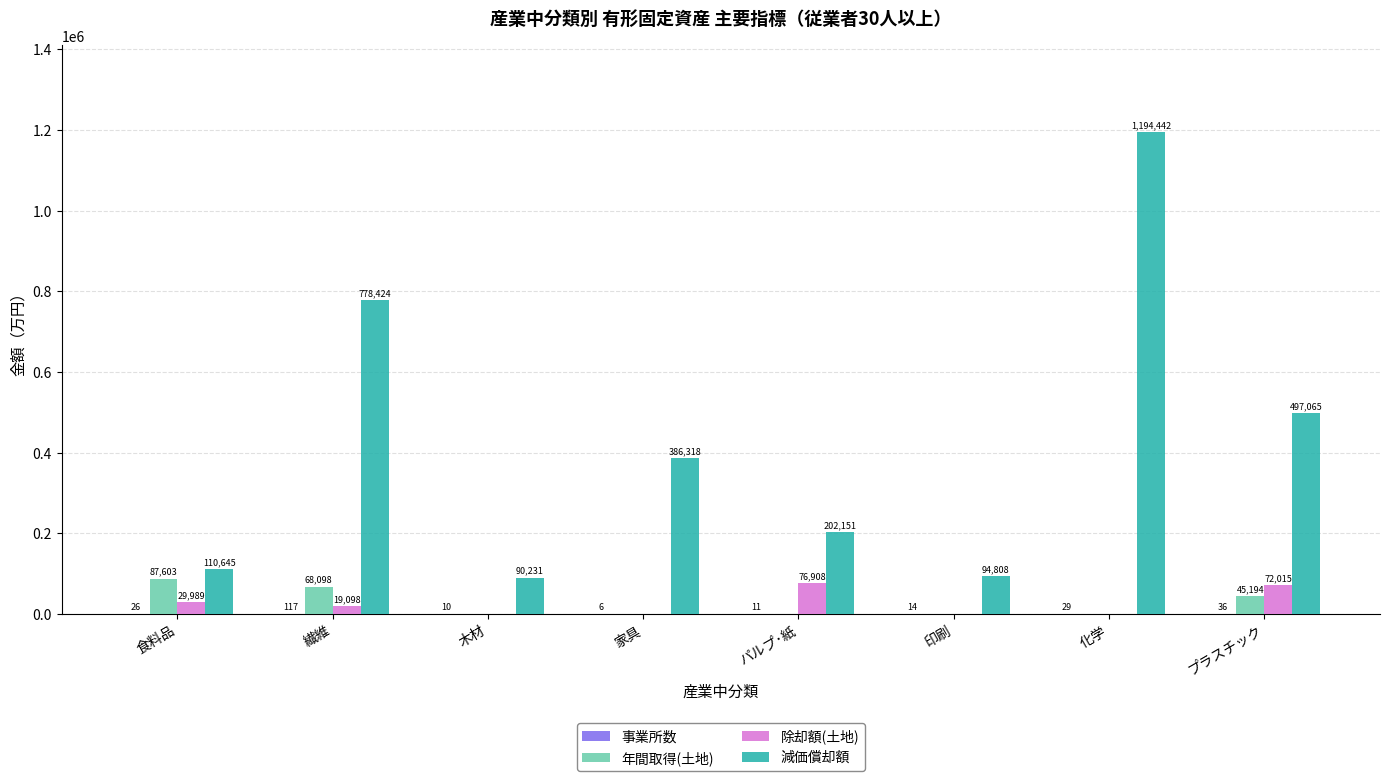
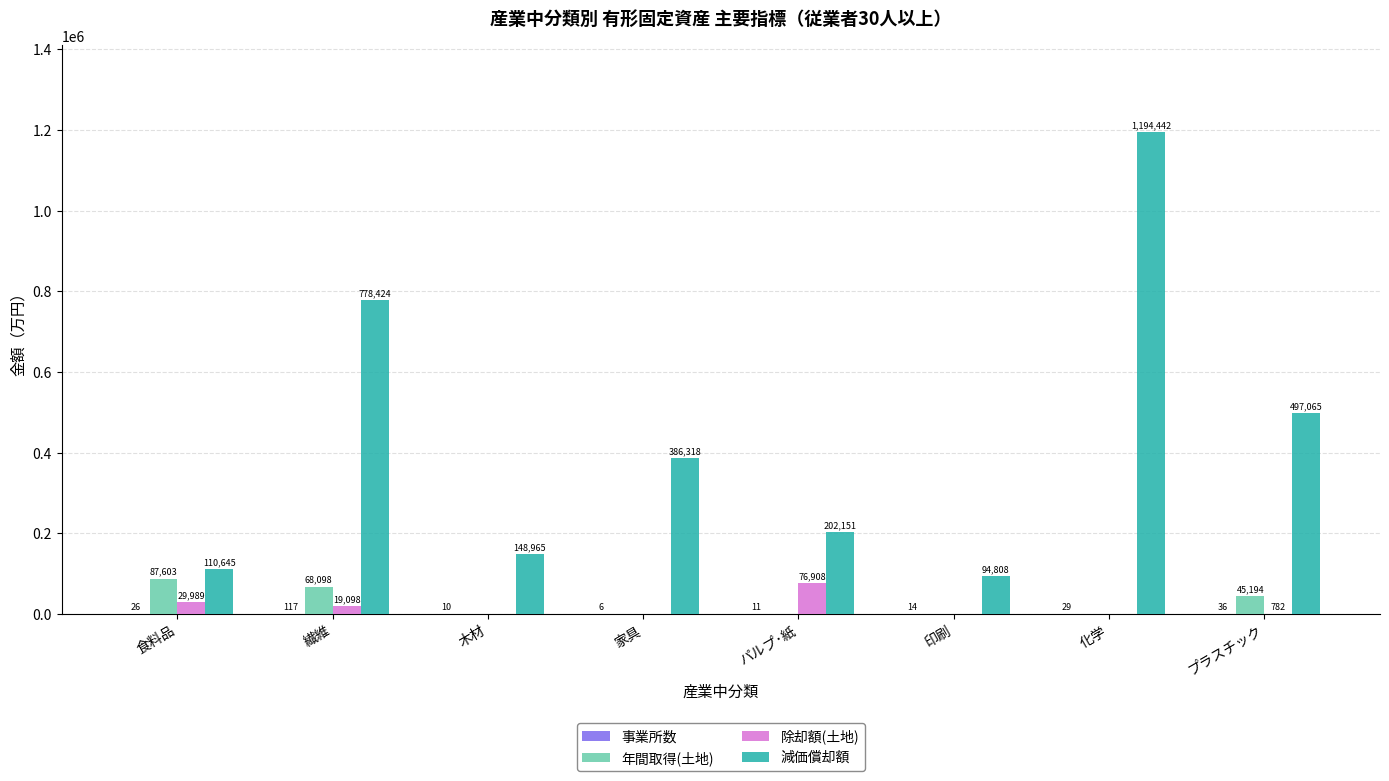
減価償却額, 木材: 90,231 -> 148,965
除却額(土地), プラスチック: 72,015 -> 782
